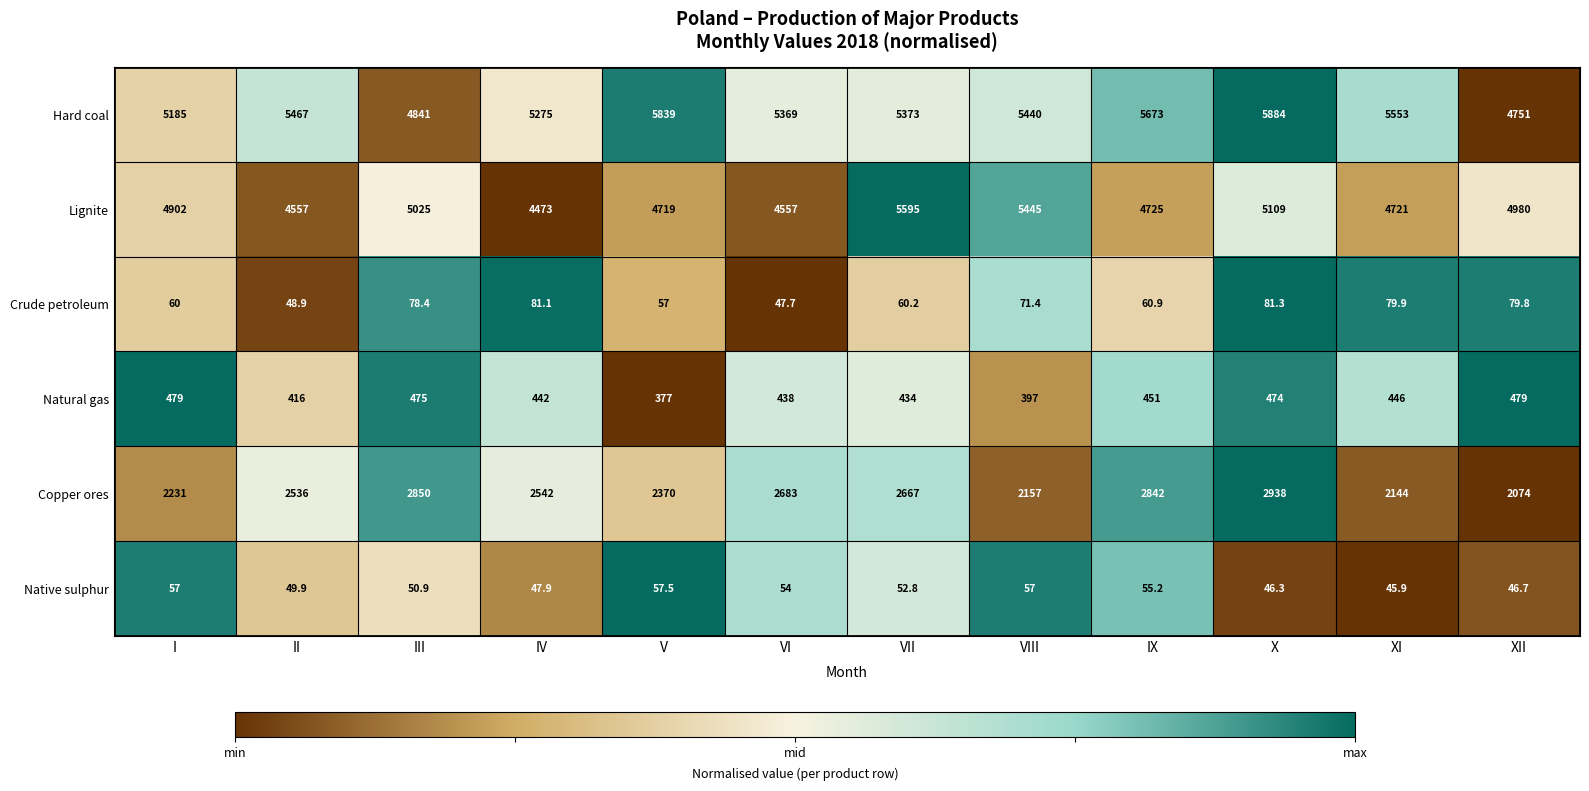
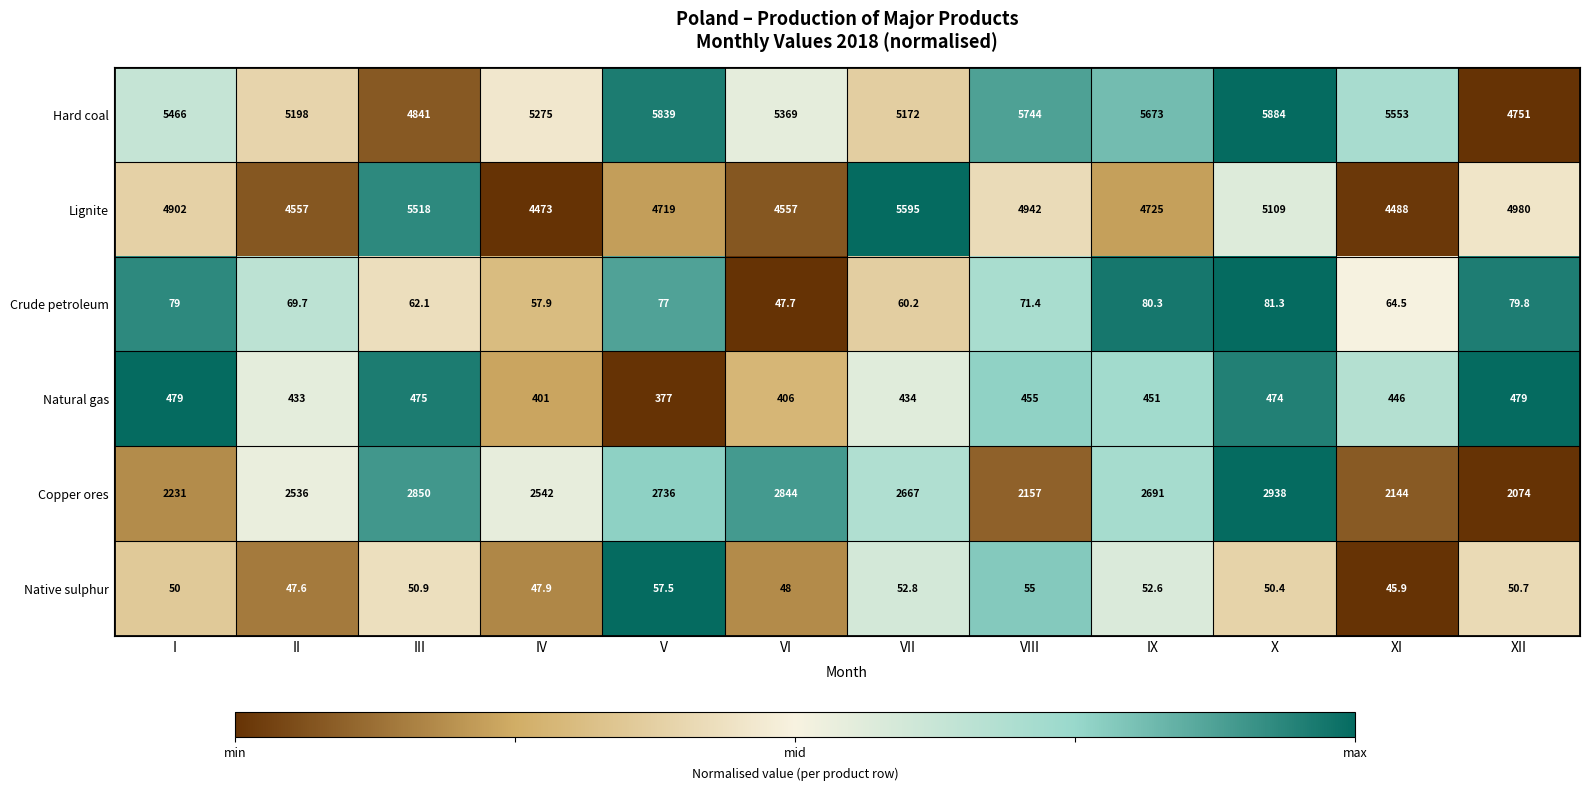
Hard coal, I: 5185 -> 5466
Hard coal, II: 5467 -> 5198
Hard coal, VII: 5373 -> 5172
Hard coal, VIII: 5440 -> 5744
Lignite, III: 5025 -> 5518
Lignite, VIII: 5445 -> 4942
Lignite, XI: 4721 -> 4488
Crude petroleum, I: 60 -> 79
Crude petroleum, II: 48.9 -> 69.7
Crude petroleum, III: 78.4 -> 62.1
Crude petroleum, IV: 81.1 -> 57.9
Crude petroleum, V: 57 -> 77
Crude petroleum, IX: 60.9 -> 80.3
Crude petroleum, XI: 79.9 -> 64.5
Natural gas, II: 416 -> 433
Natural gas, IV: 442 -> 401
Natural gas, VI: 438 -> 406
Natural gas, VIII: 397 -> 455
Copper ores, V: 2370 -> 2736
Copper ores, VI: 2683 -> 2844
Copper ores, IX: 2842 -> 2691
Native sulphur, I: 57 -> 50
Native sulphur, II: 49.9 -> 47.6
Native sulphur, VI: 54 -> 48
Native sulphur, VIII: 57 -> 55
Native sulphur, IX: 55.2 -> 52.6
Native sulphur, X: 46.3 -> 50.4
Native sulphur, XII: 46.7 -> 50.7
